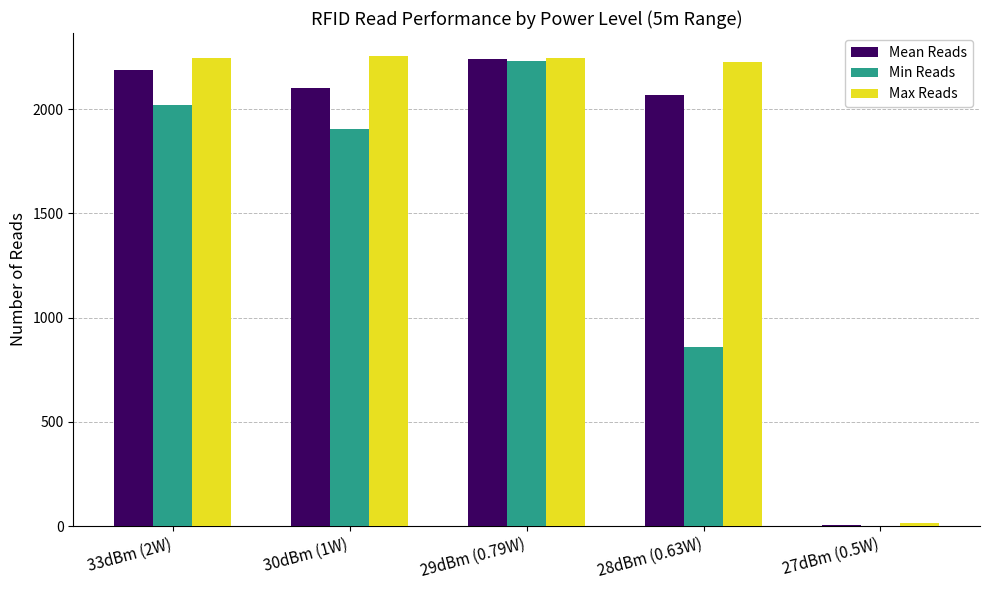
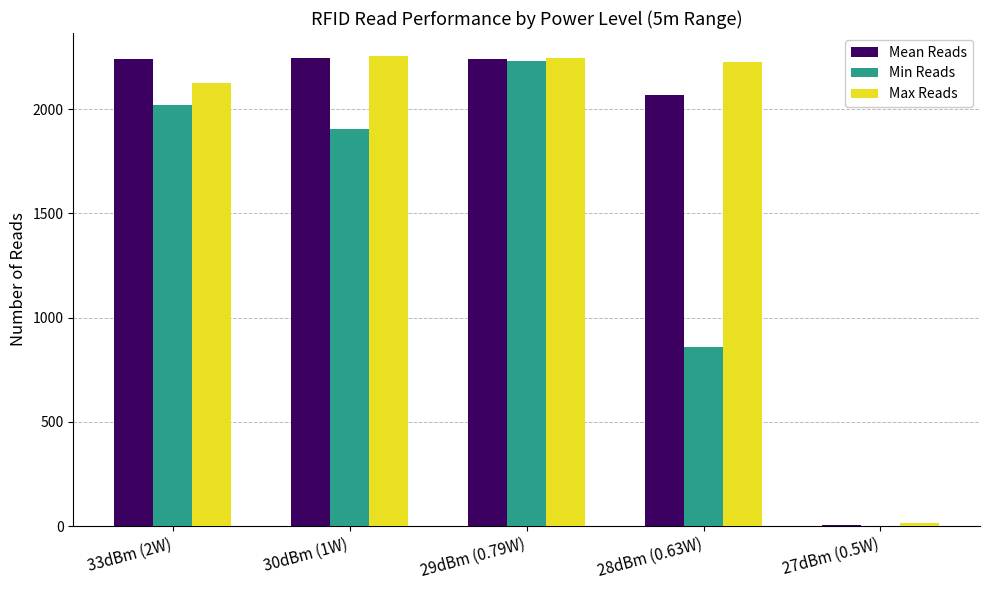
Mean Reads, 33dBm (2W): 2190 -> 2240
Max Reads, 33dBm (2W): 2250 -> 2130
Mean Reads, 30dBm (1W): 2100 -> 2240
